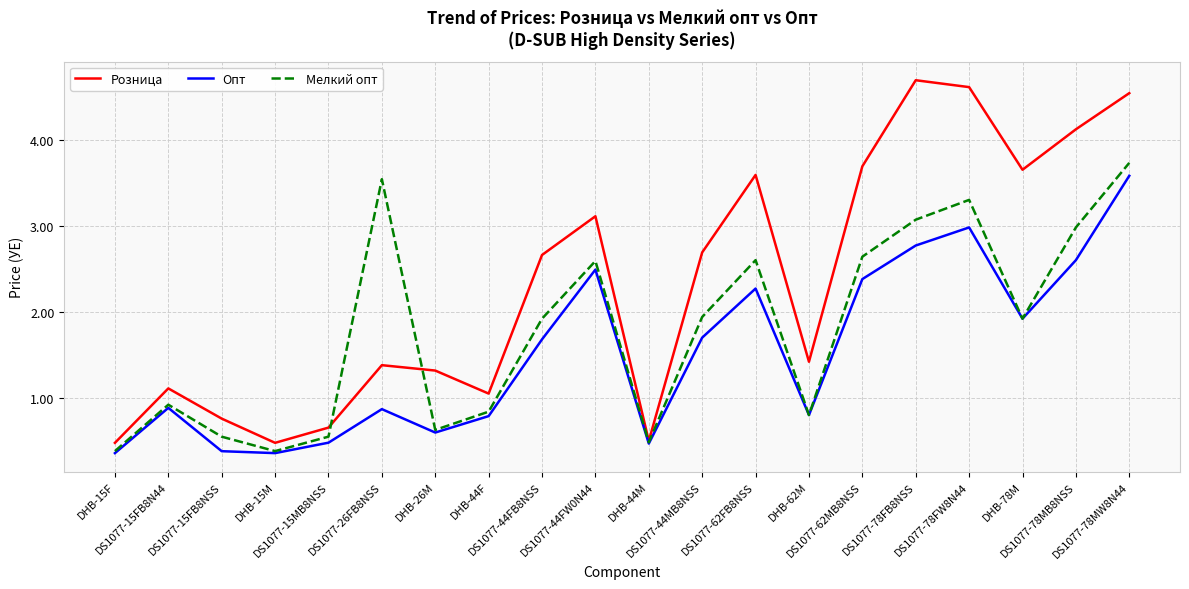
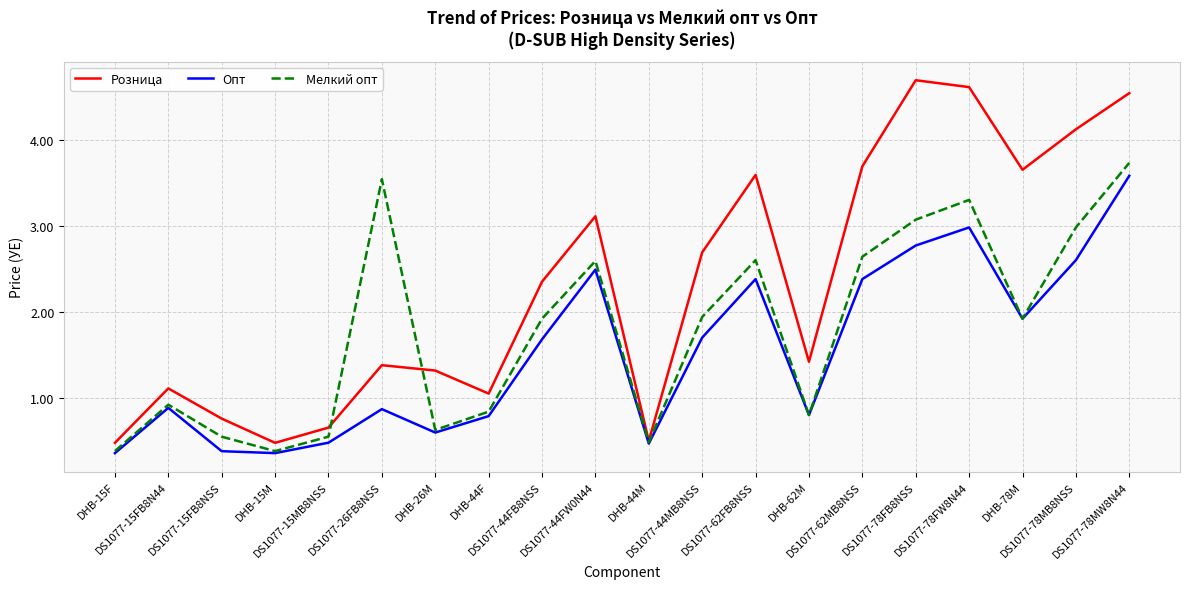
Розница, DS1077-44FB8NSS: 2.7 -> 2.4
Опт, DS1077-62FB8NSS: 2.3 -> 2.4
